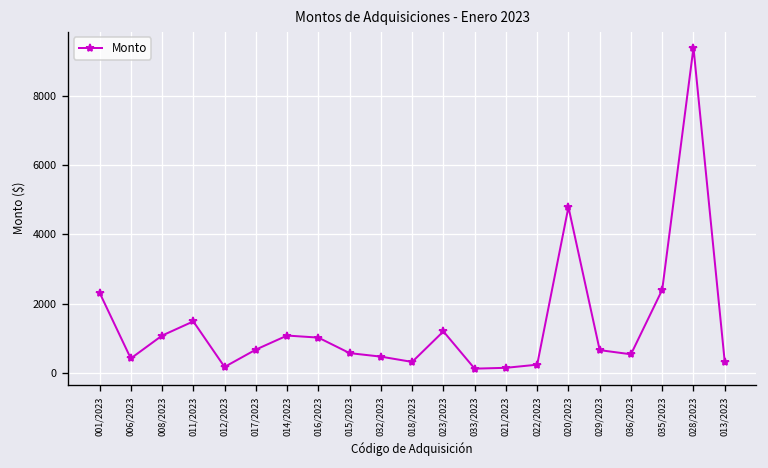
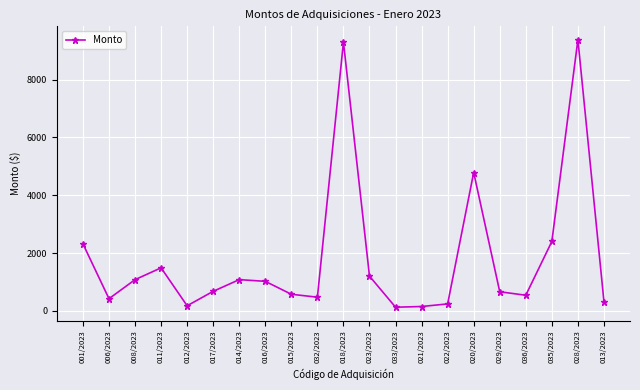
018/2023: 300 -> 9300
